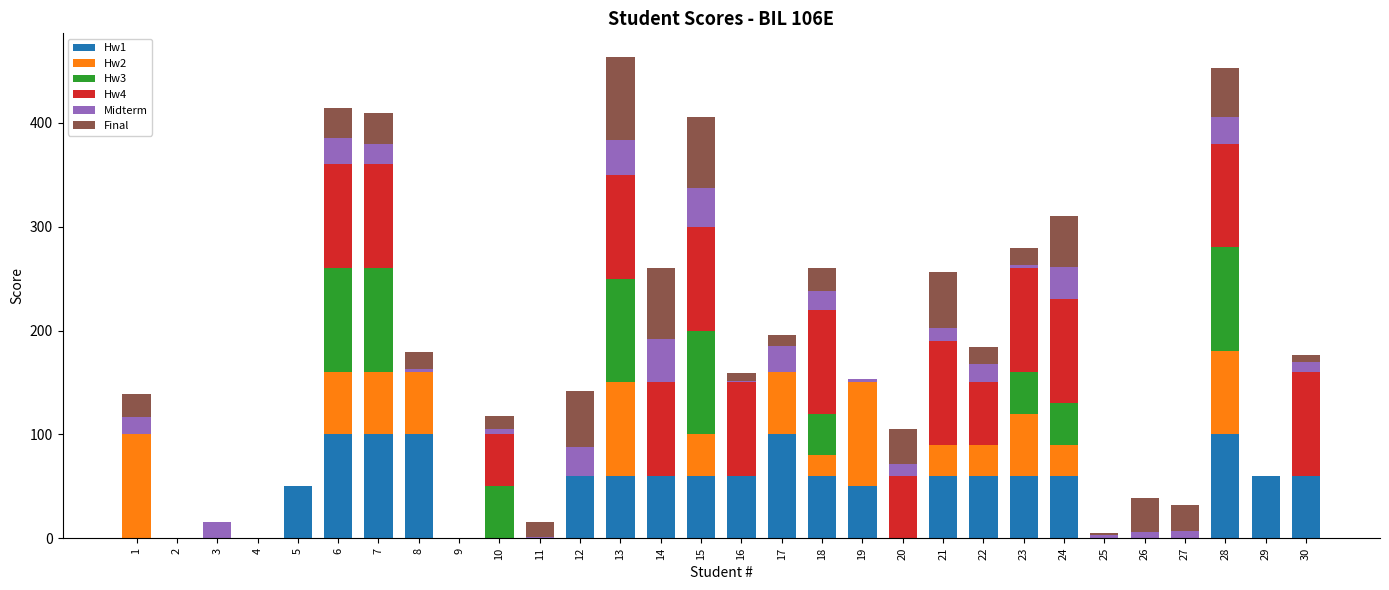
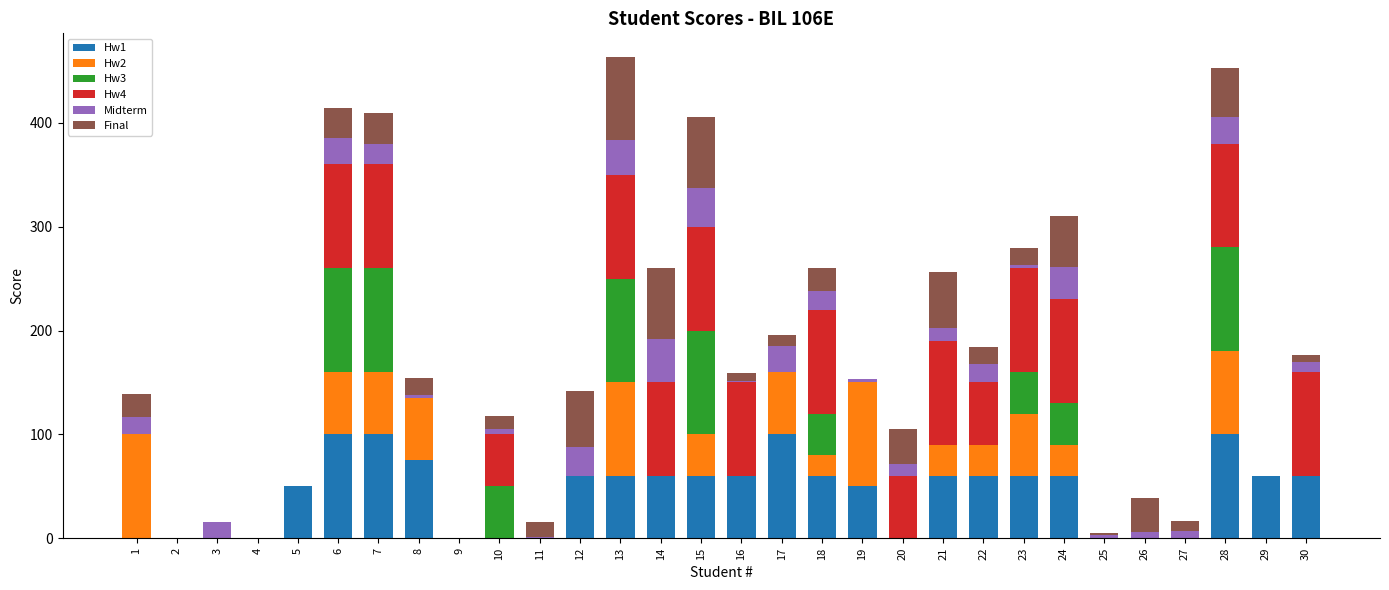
Hw1, 8: 100 -> 75
Final, 27: 25 -> 10
